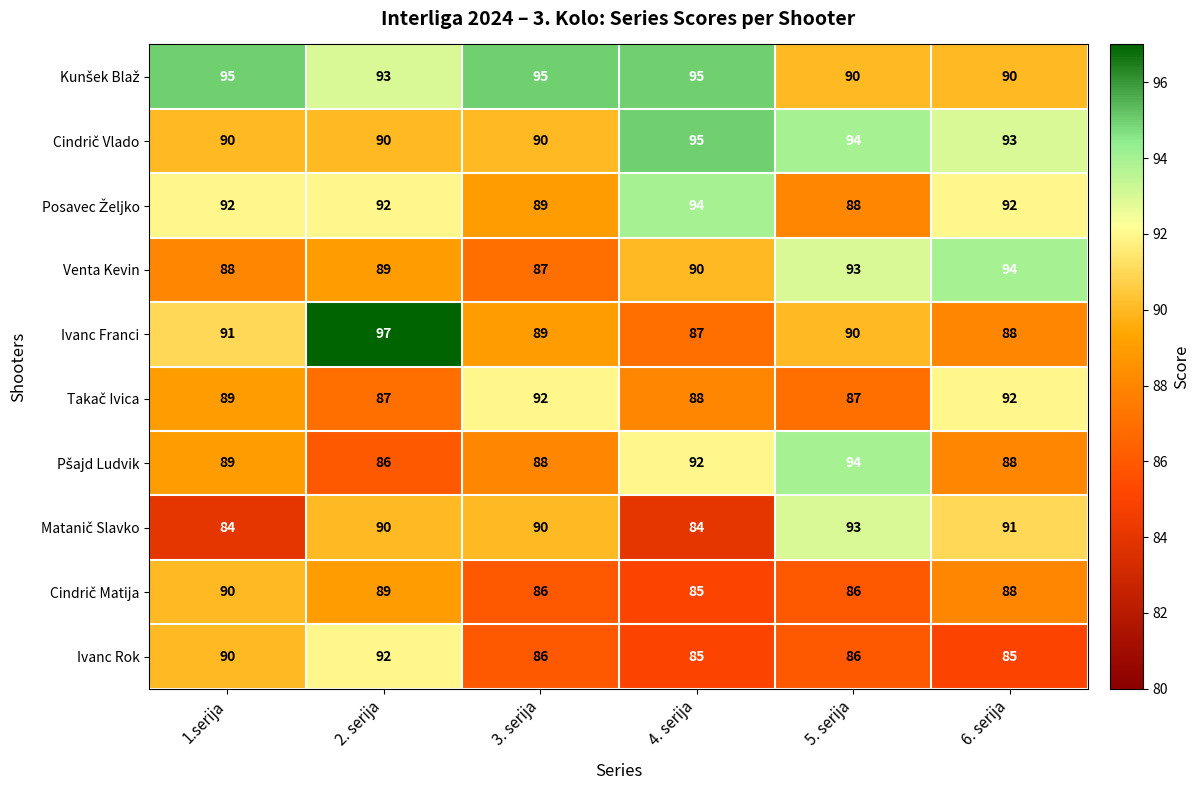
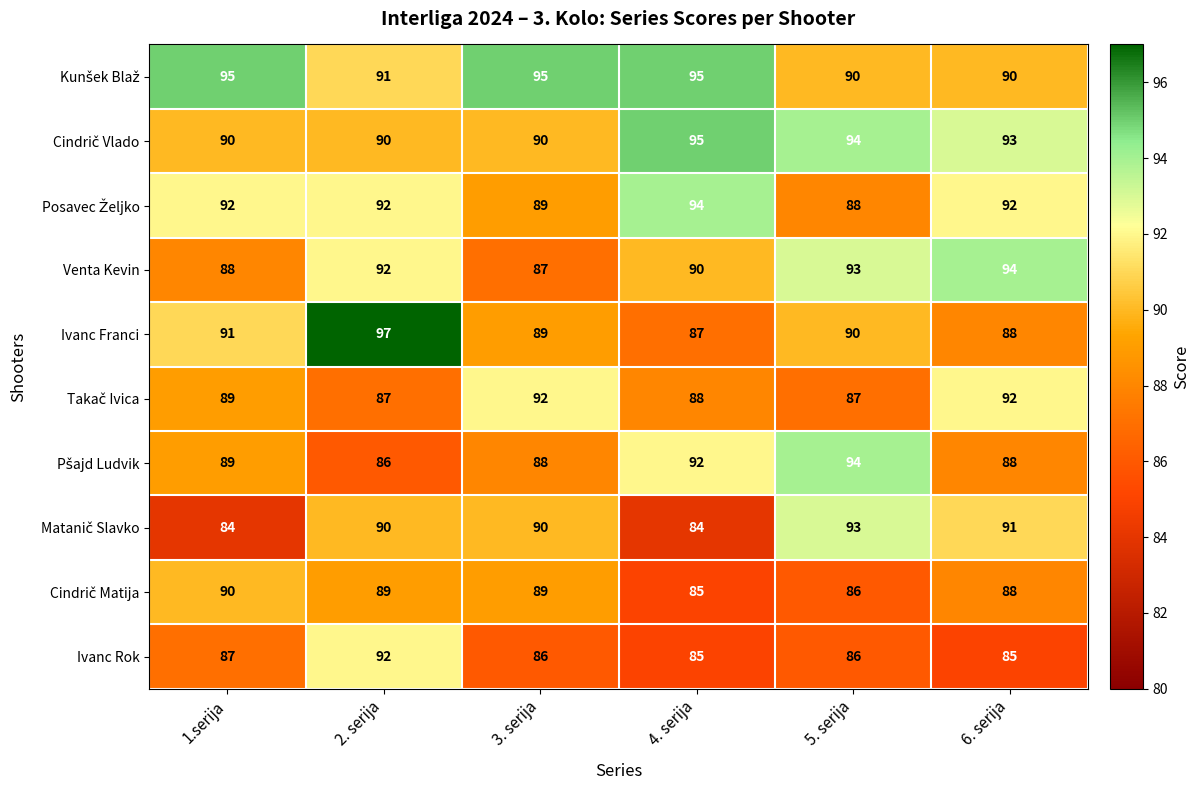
Kunšek Blaž, 2. serija: 93 -> 91
Venta Kevin, 2. serija: 89 -> 92
Cindrič Matija, 3. serija: 86 -> 89
Ivanc Rok, 1.serija: 90 -> 87
